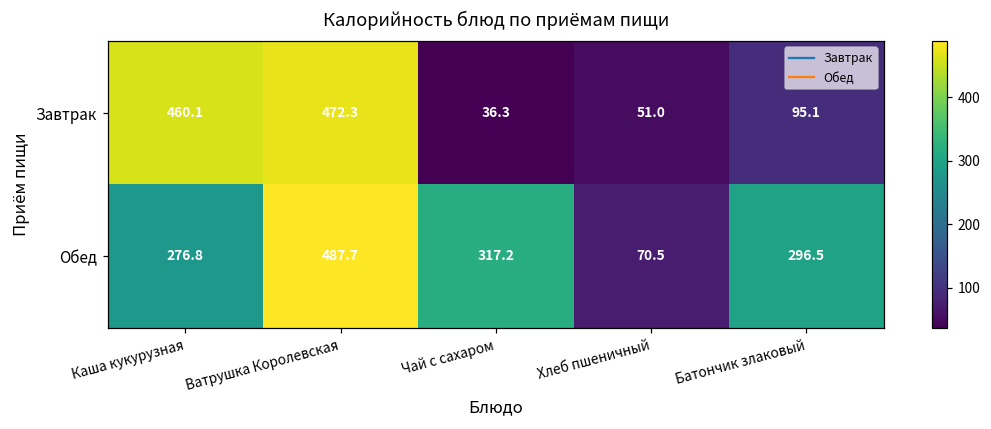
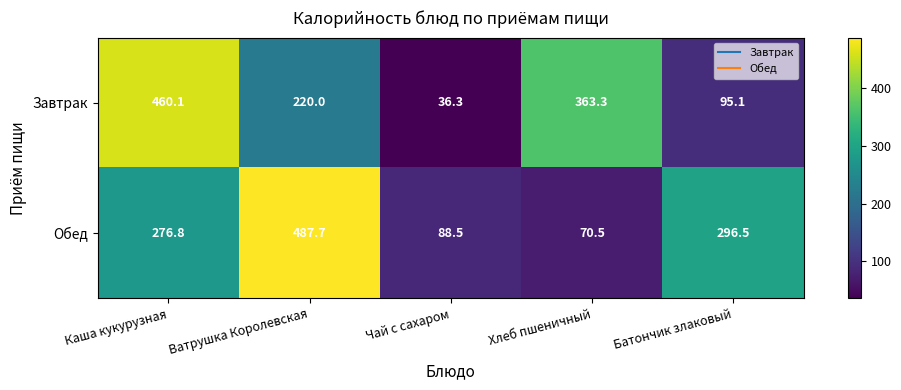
Завтрак, Ватрушка Королевская: 472.3 -> 220.0
Завтрак, Хлеб пшеничный: 51.0 -> 363.3
Обед, Чай с сахаром: 317.2 -> 88.5
